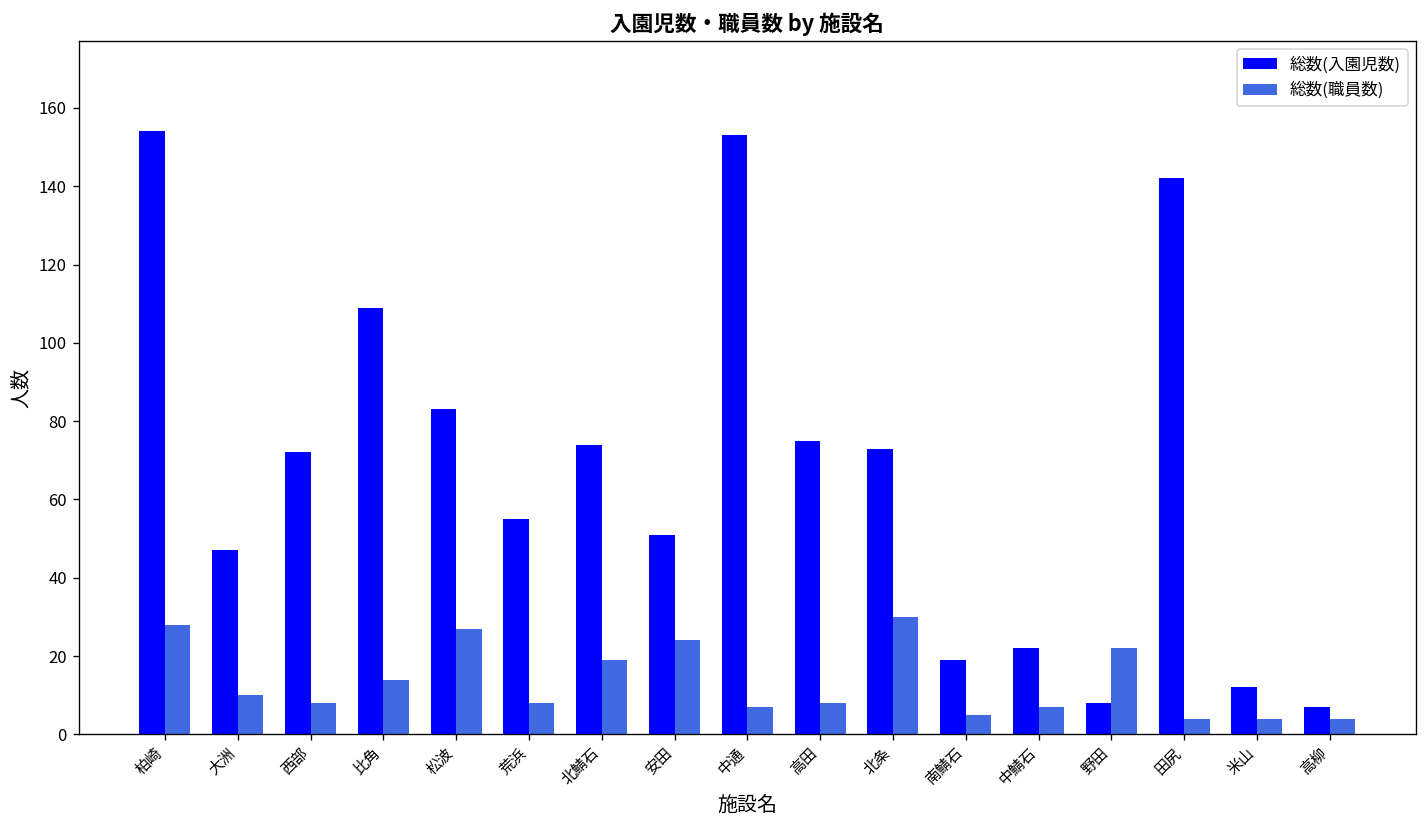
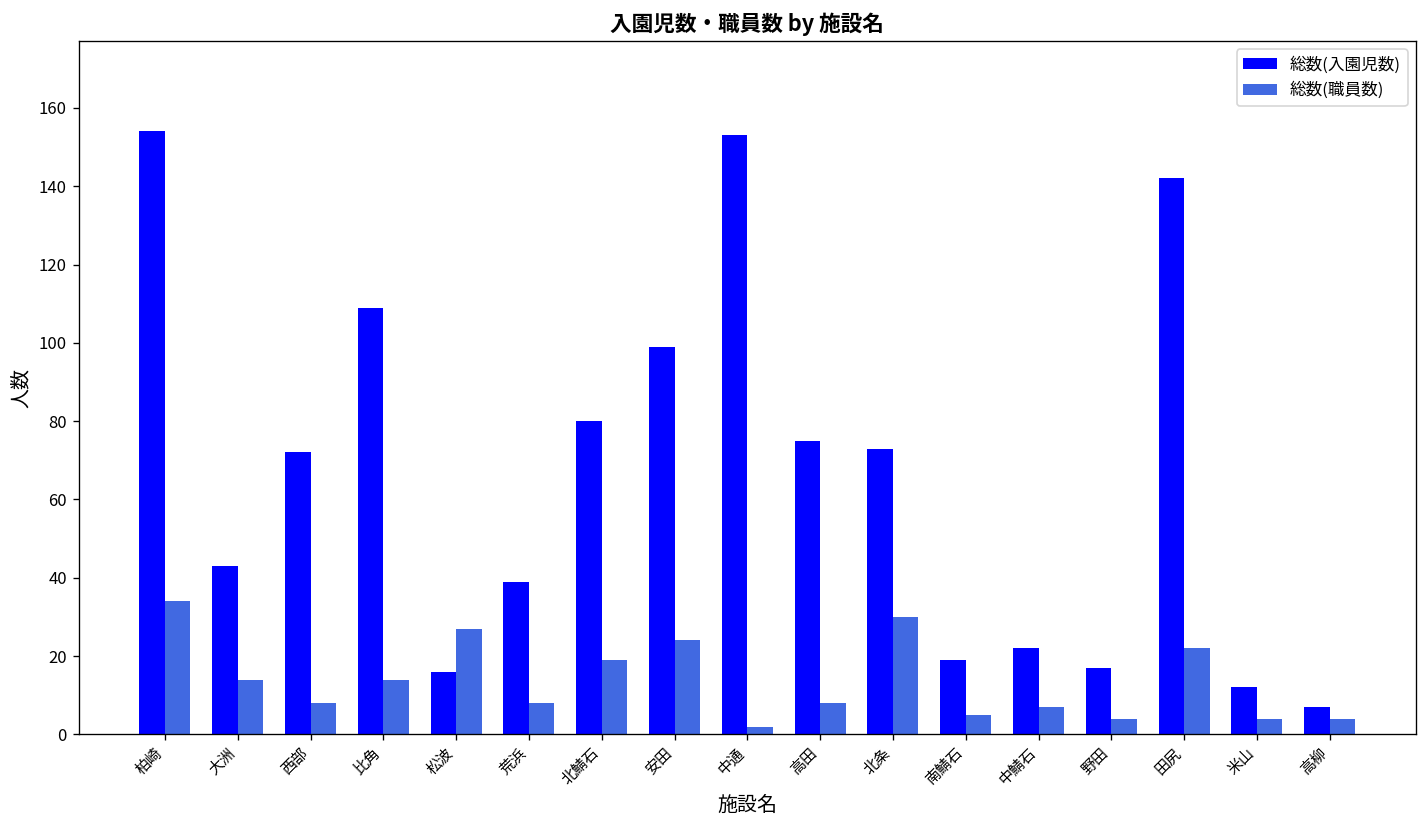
総数(職員数), 柏崎: 28 -> 34
総数(入園児数), 大洲: 47 -> 43
総数(職員数), 大洲: 10 -> 14
総数(入園児数), 松波: 83 -> 16
総数(入園児数), 荒浜: 55 -> 39
総数(入園児数), 北鯖石: 74 -> 80
総数(入園児数), 安田: 51 -> 99
総数(職員数), 中通: 7 -> 2
総数(入園児数), 野田: 8 -> 17
総数(職員数), 野田: 22 -> 4
総数(職員数), 田尻: 4 -> 22
